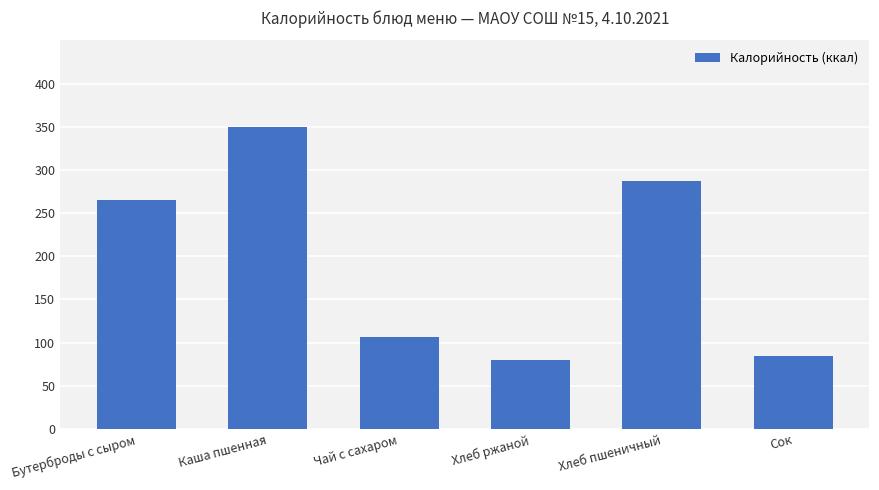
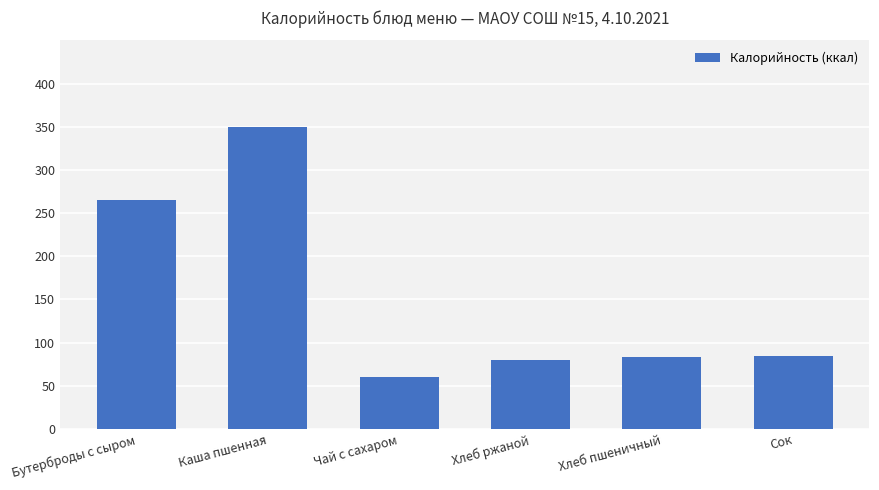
Чай с сахаром: 110 -> 60
Хлеб пшеничный: 290 -> 80
